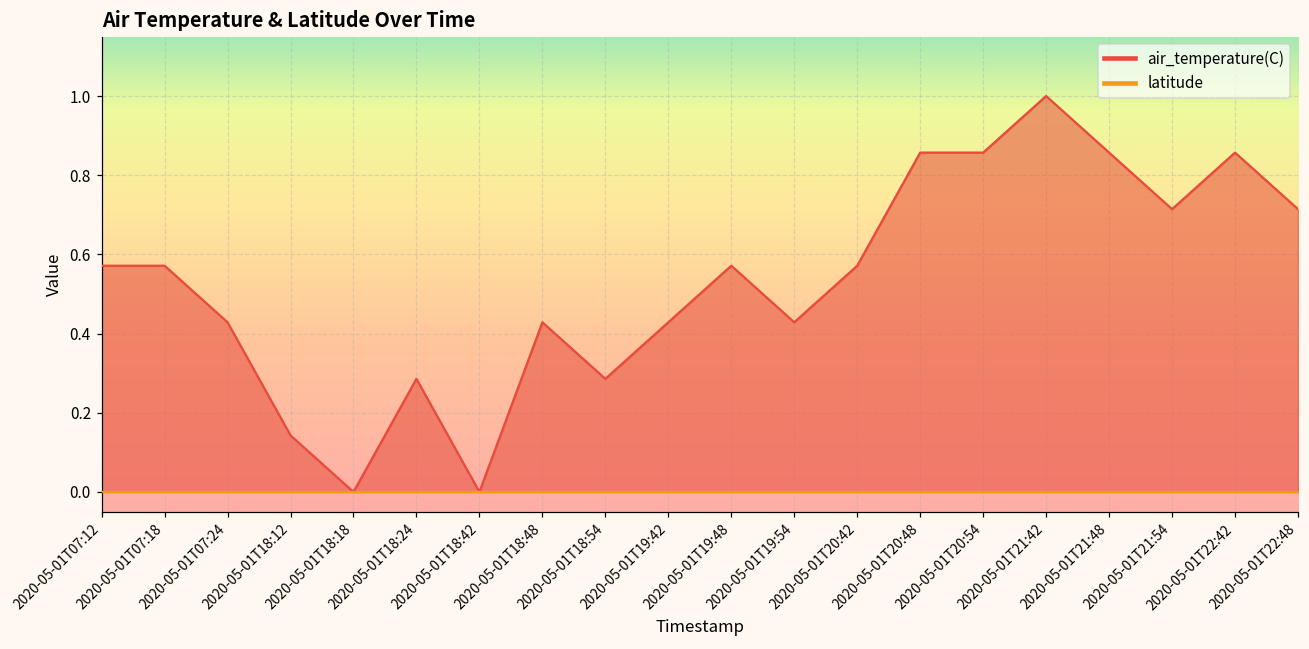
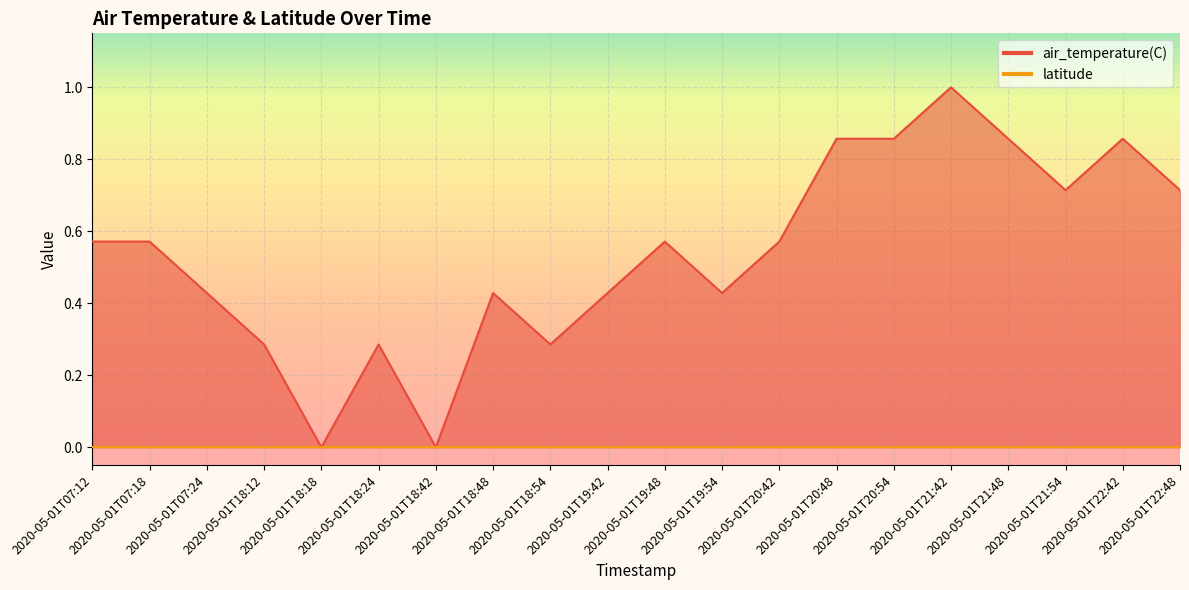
air_temperature(C), 2020-05-01T18:12: 0.14 -> 0.29
